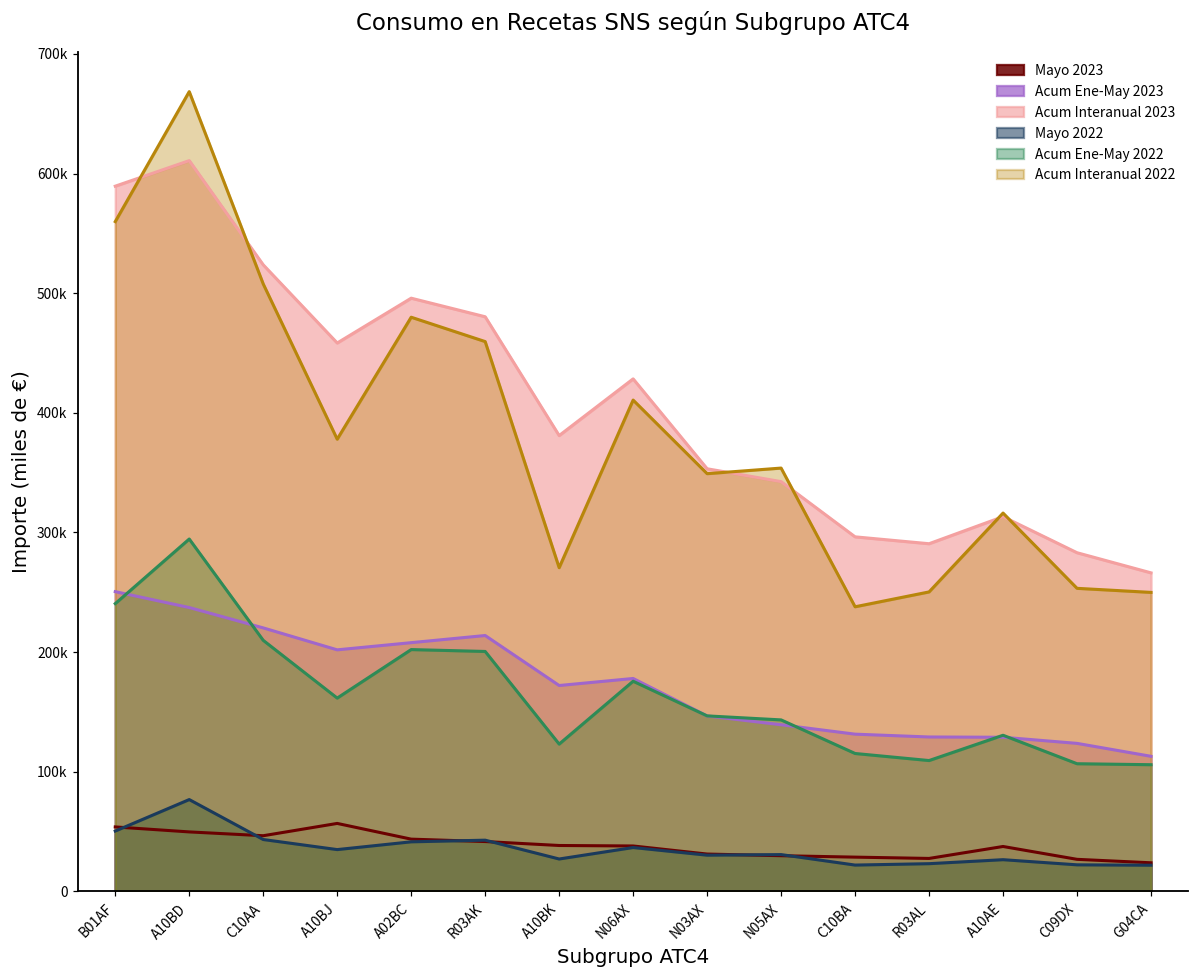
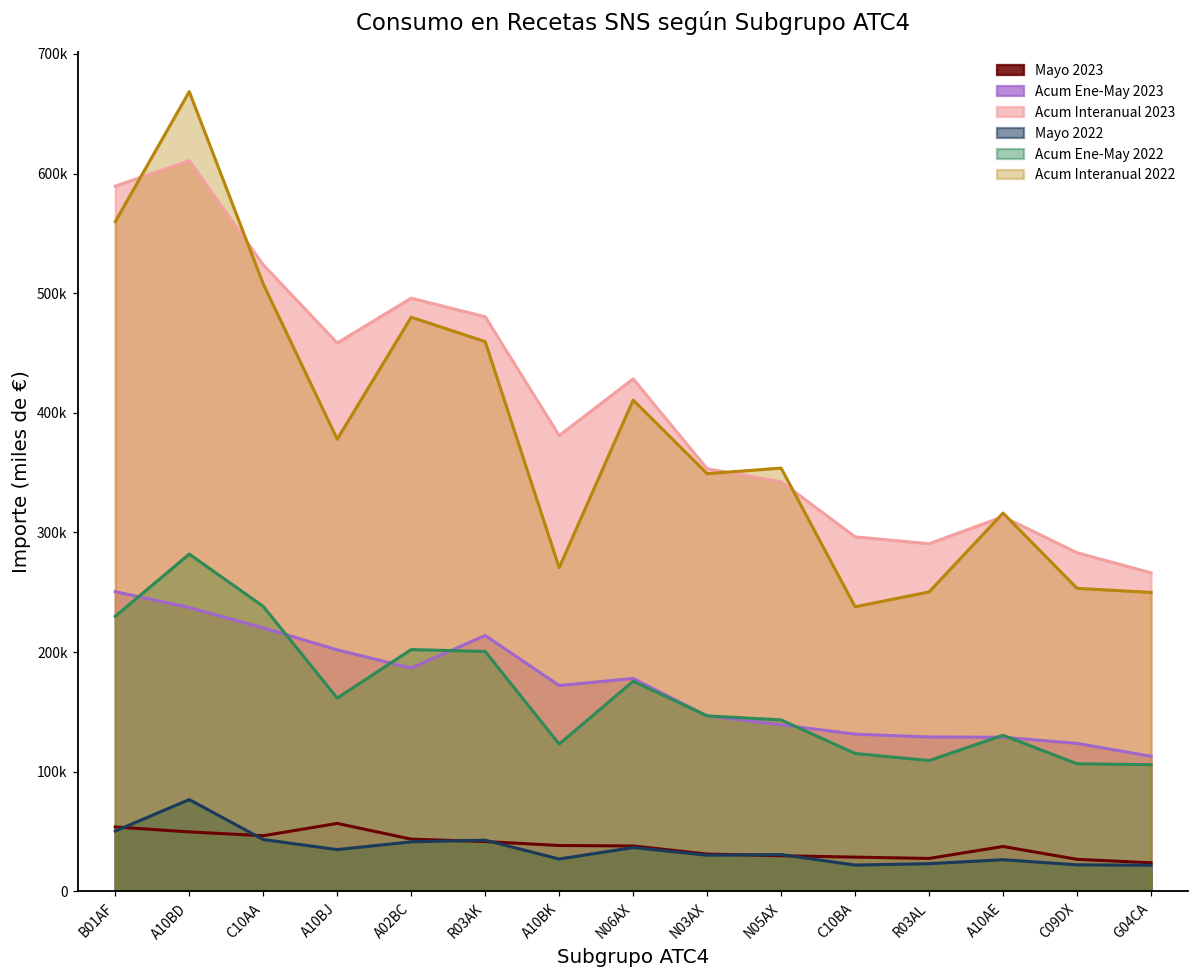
Acum Ene-May 2022, B01AF: 240000 -> 230000
Acum Ene-May 2022, A10BD: 295000 -> 282000
Acum Ene-May 2022, C10AA: 210000 -> 238000
Acum Ene-May 2023, A02BC: 208000 -> 187000
